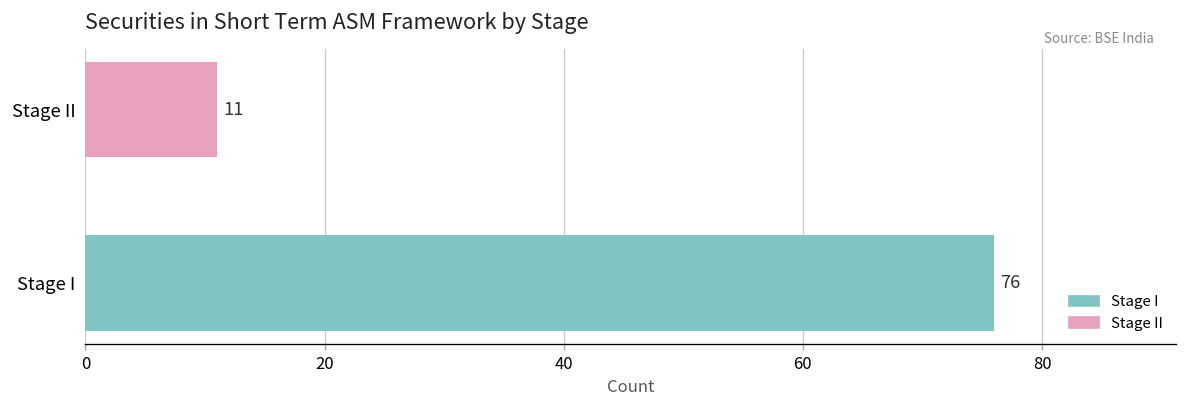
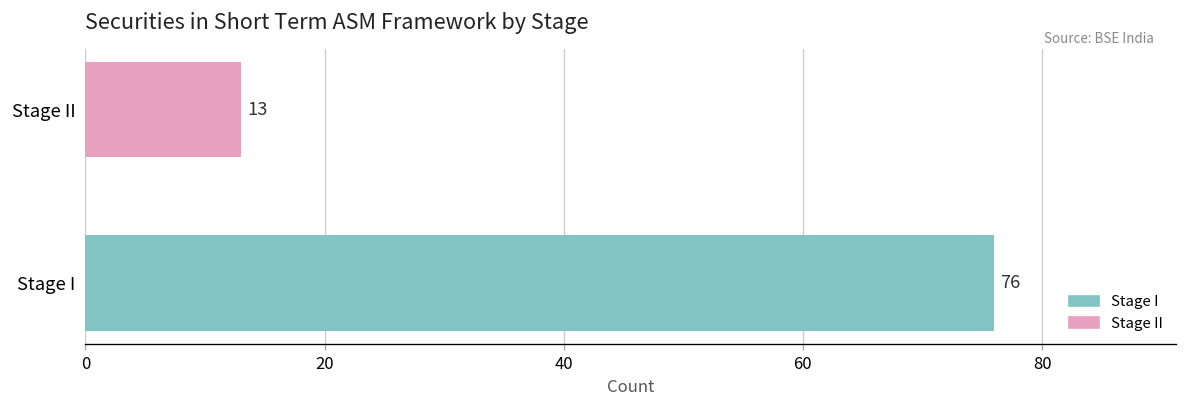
Stage II: 11 -> 13
